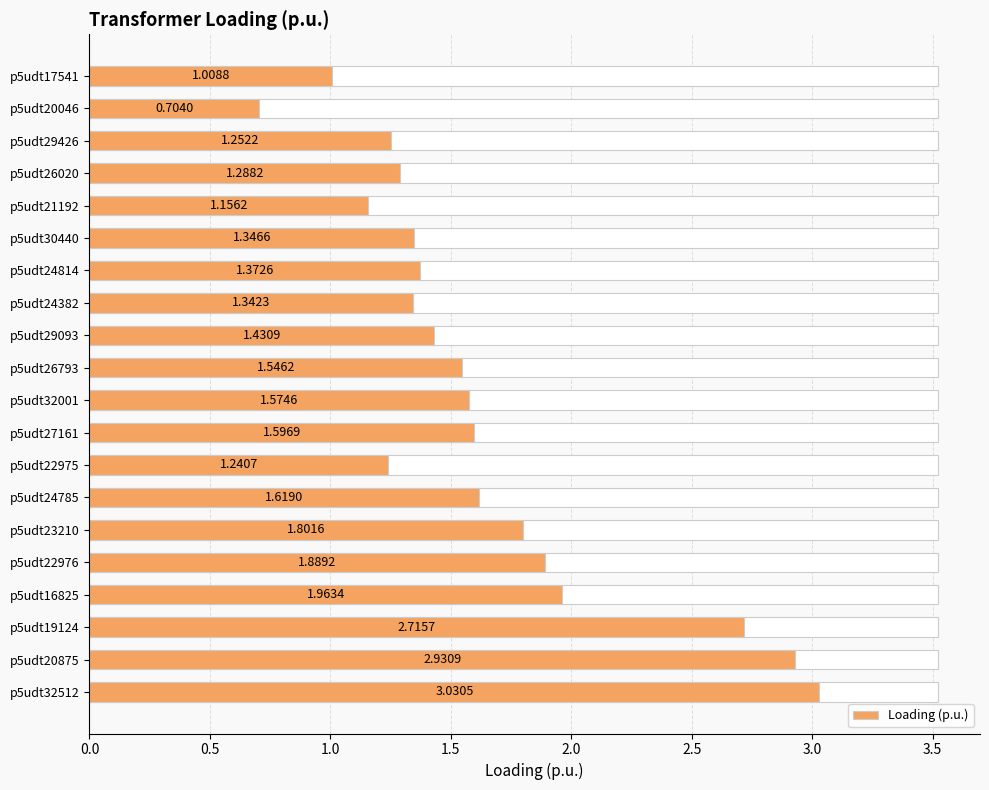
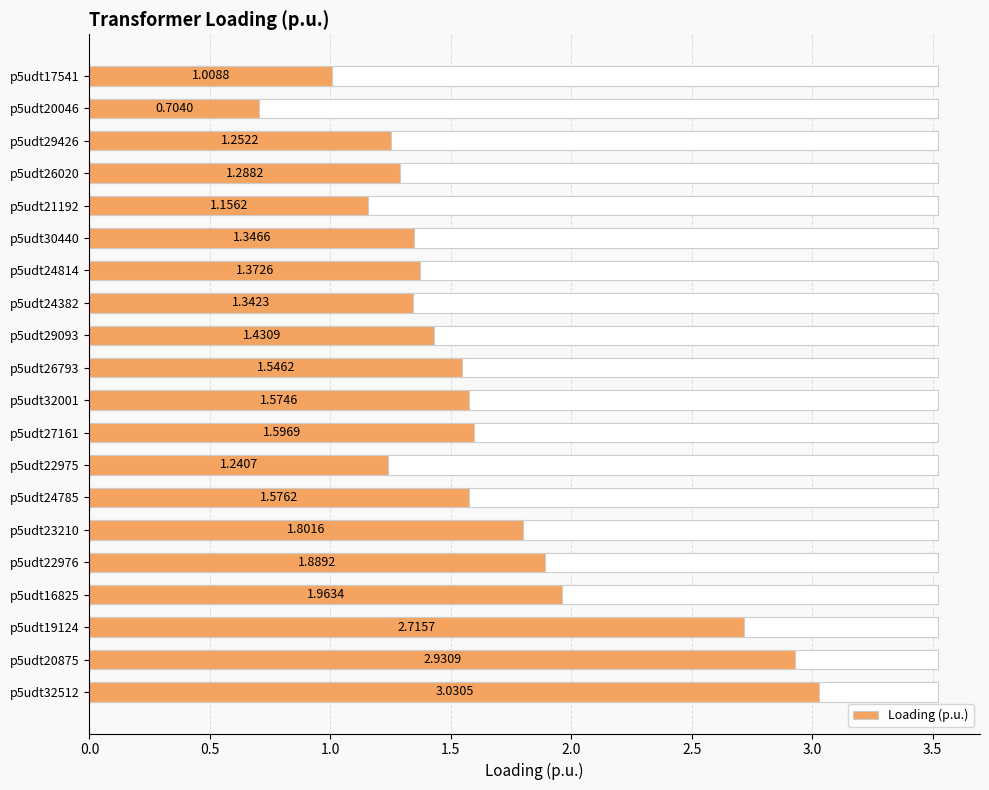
Loading (p.u.), p5udt24785: 1.6190 -> 1.5762
